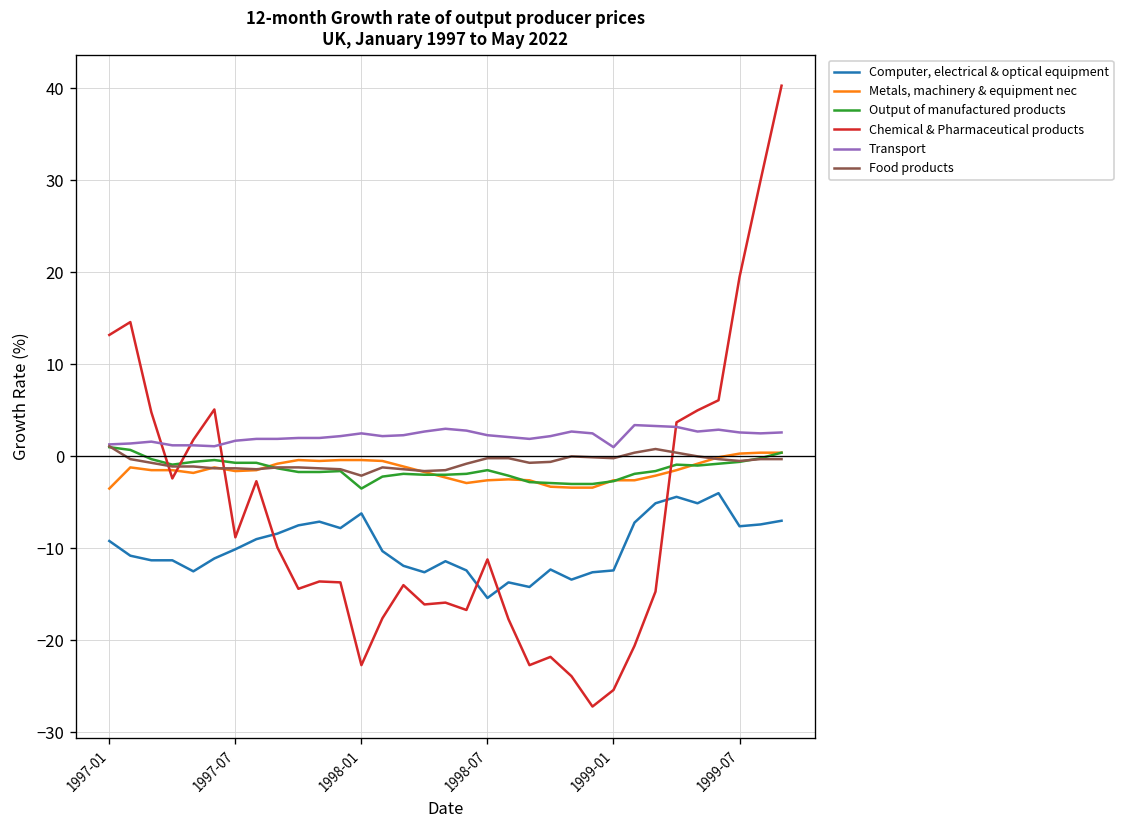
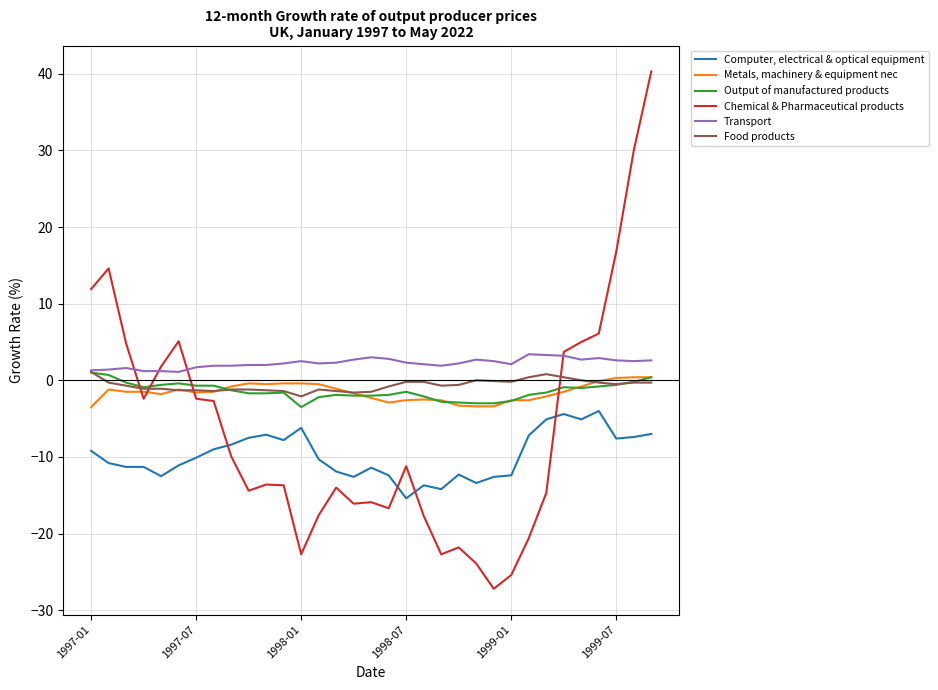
Chemical & Pharmaceutical products, 1997-01: 13 -> 12
Chemical & Pharmaceutical products, 1997-07: -9 -> -2
Transport, 1999-01: 1 -> 2
Chemical & Pharmaceutical products, 1999-07: 20 -> 17
